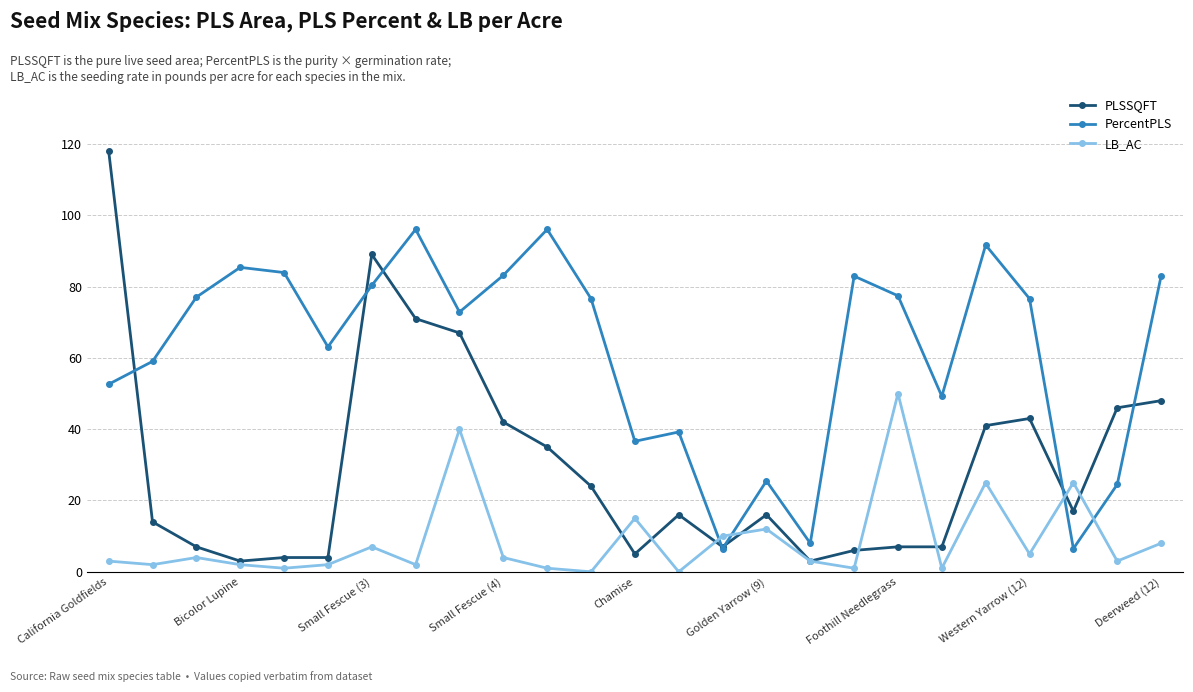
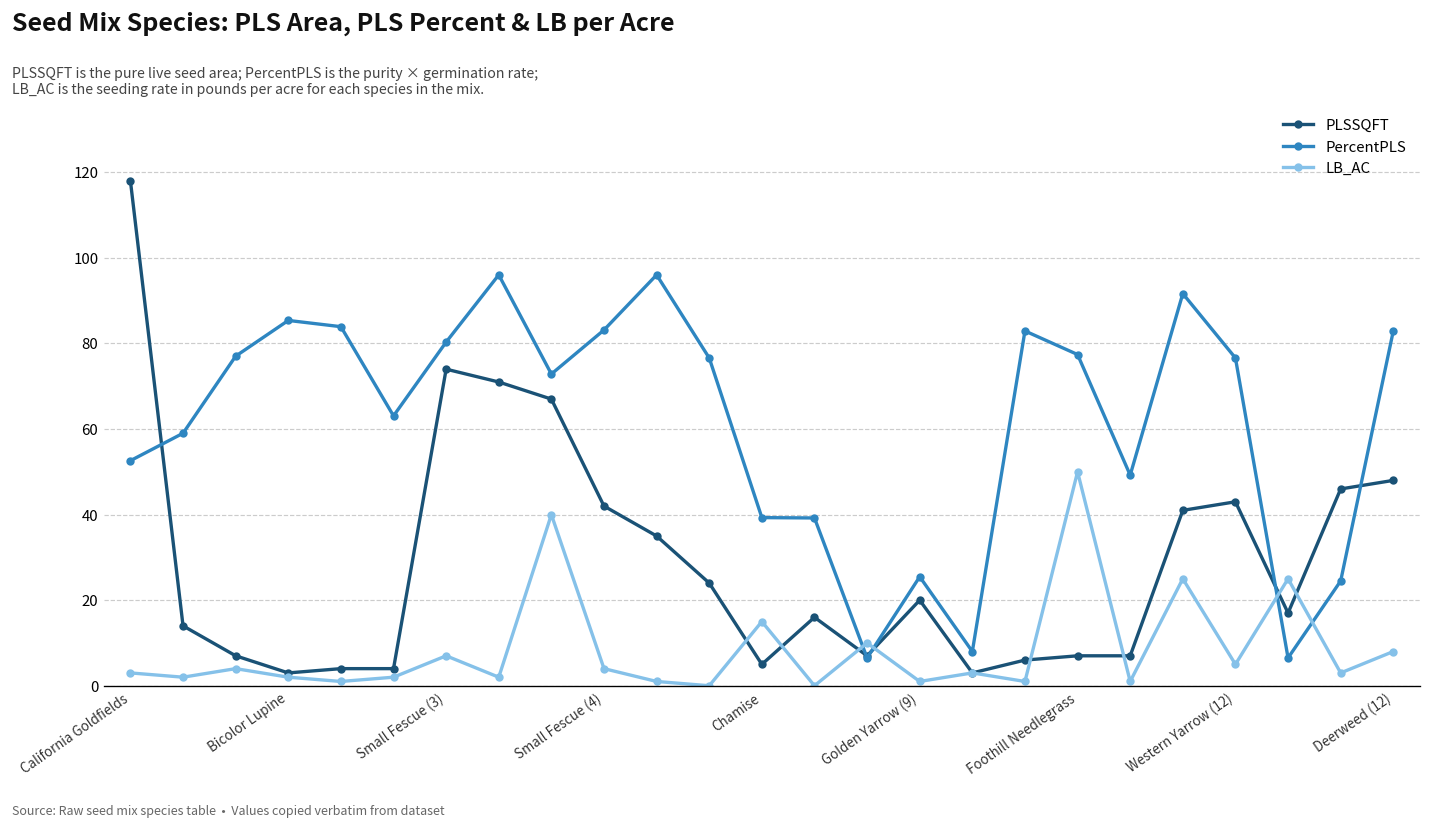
PLSSQFT, Small Fescue (3): 89 -> 74
PercentPLS, Chamise: 37 -> 39
PLSSQFT, Golden Yarrow (9): 16 -> 20
LB_AC, Golden Yarrow (9): 12 -> 1
